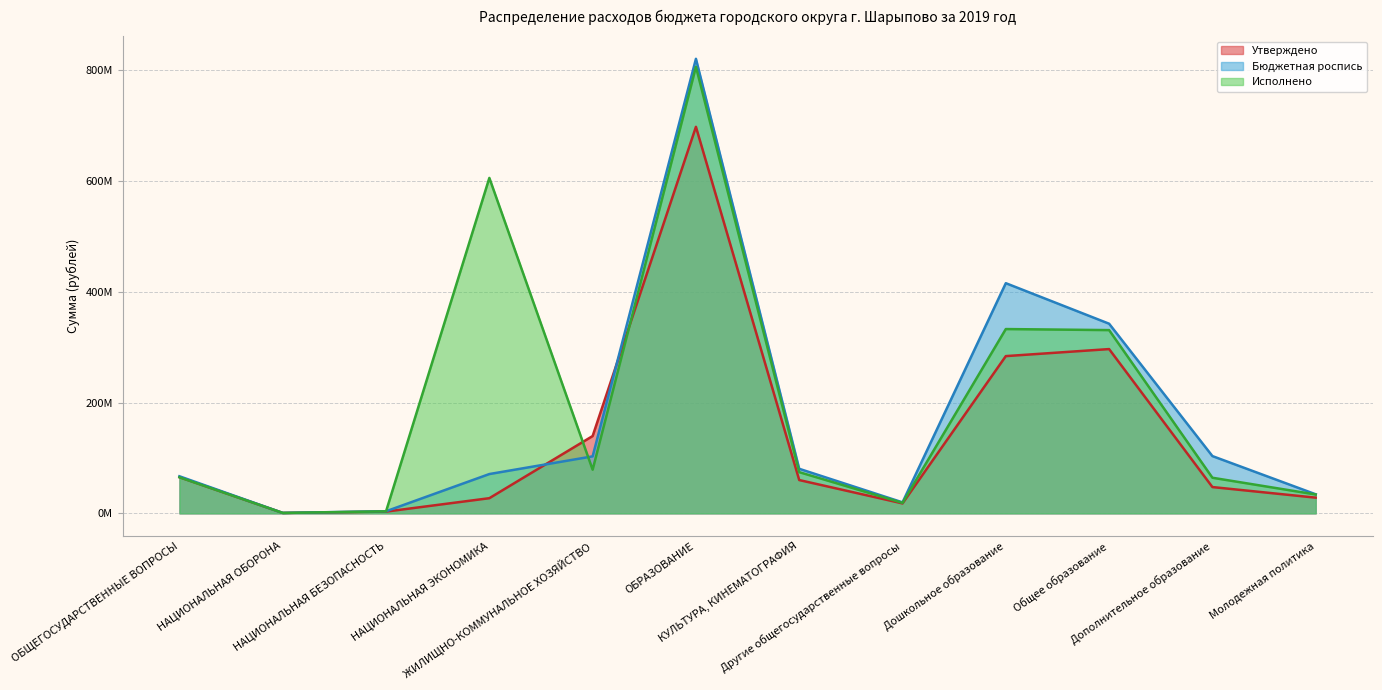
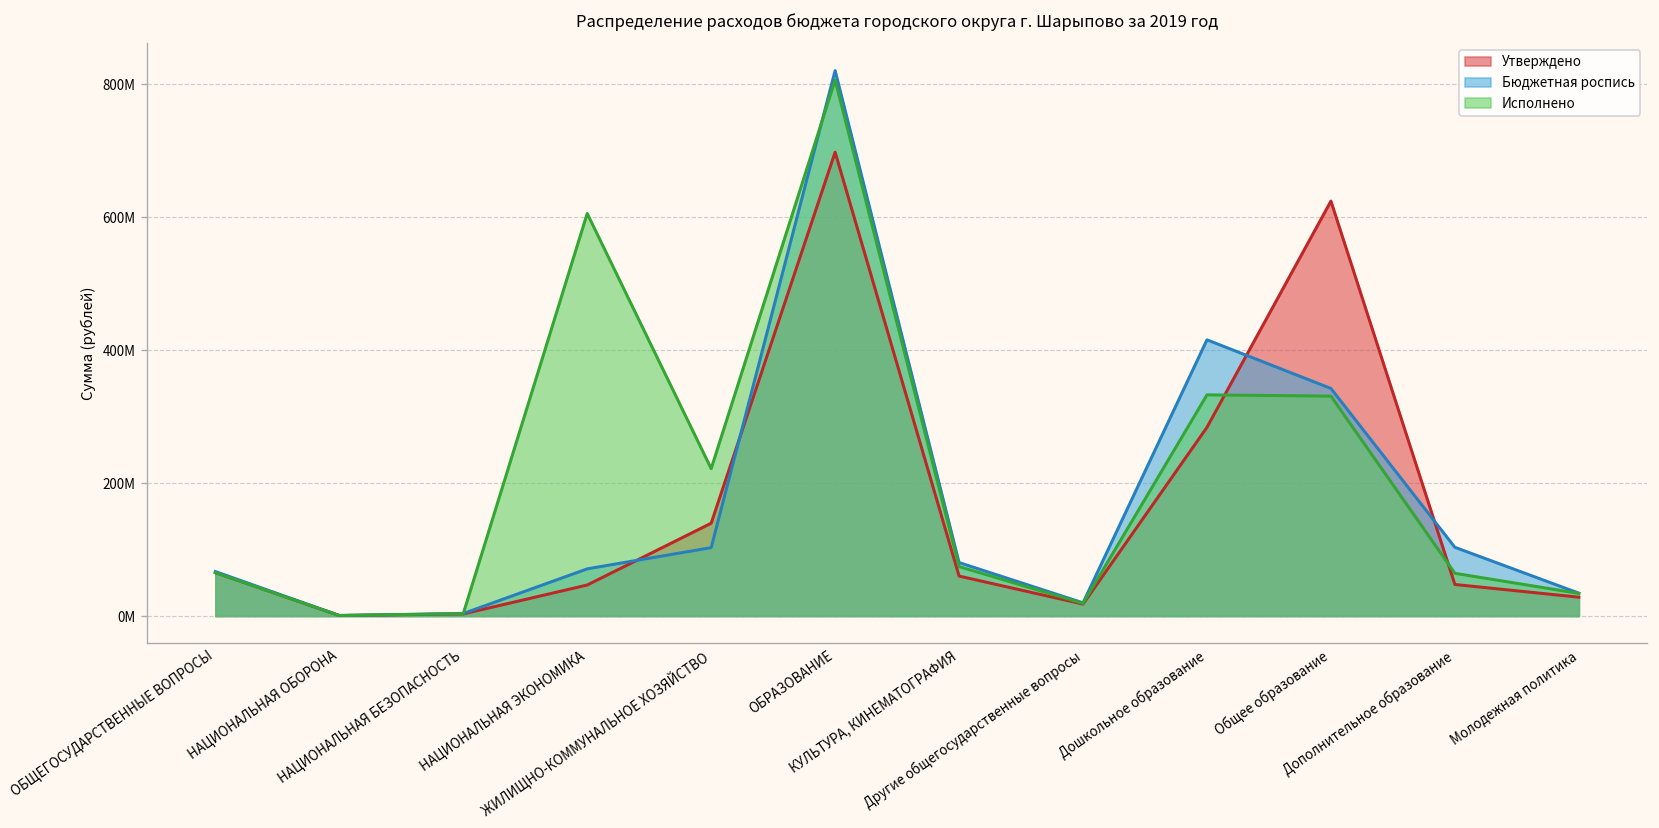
Утверждено, НАЦИОНАЛЬНАЯ ЭКОНОМИКА: 30000000 -> 50000000
Исполнено, ЖИЛИЩНО-КОММУНАЛЬНОЕ ХОЗЯЙСТВО: 80000000 -> 220000000
Утверждено, Общее образование: 300000000 -> 620000000
